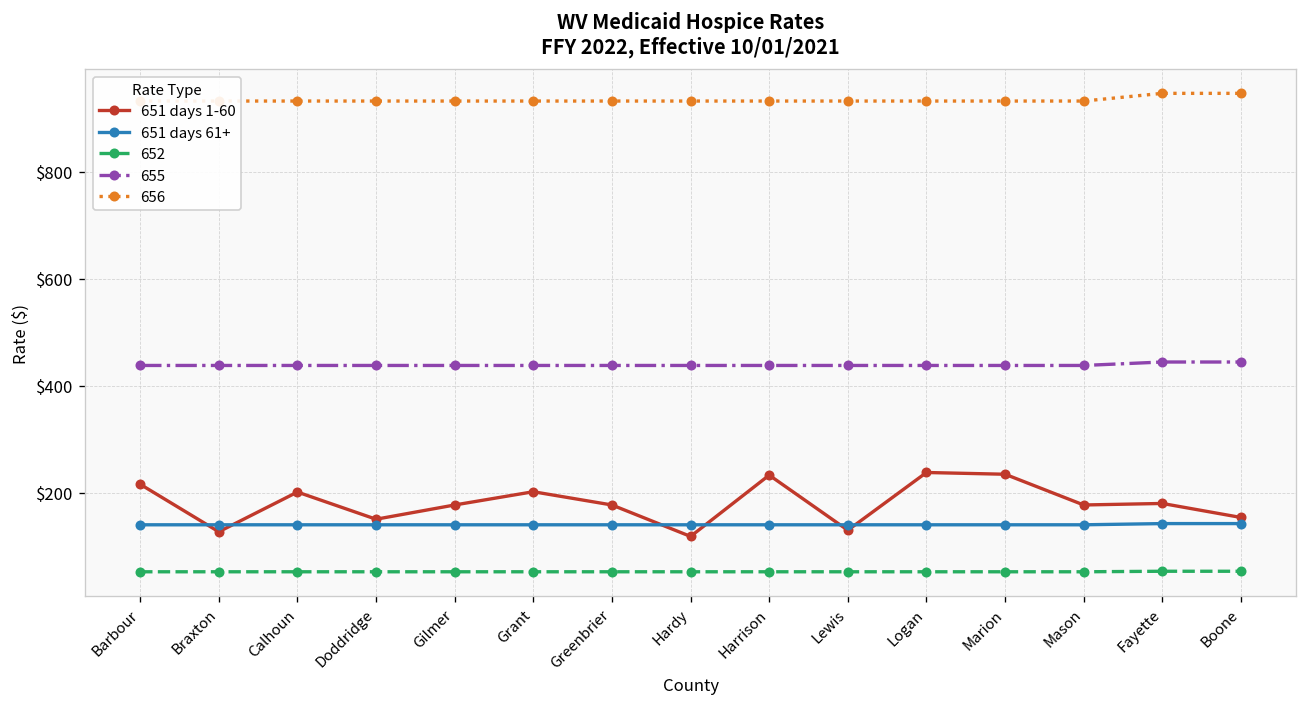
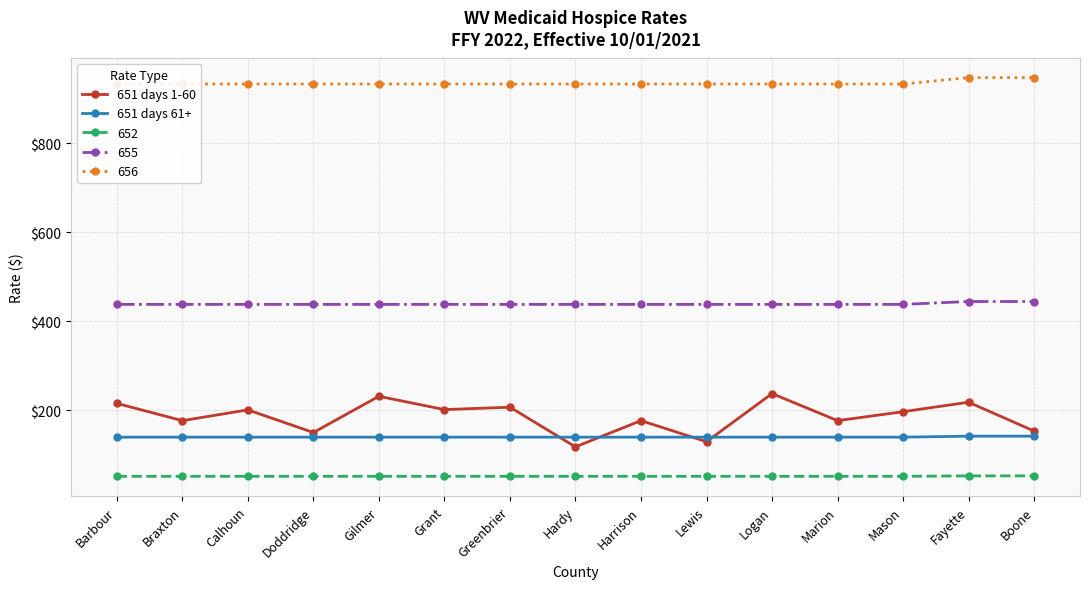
651 days 1-60, Braxton: $130 -> $180
651 days 1-60, Gilmer: $180 -> $230
651 days 1-60, Greenbrier: $180 -> $210
651 days 1-60, Harrison: $230 -> $180
651 days 1-60, Marion: $230 -> $180
651 days 1-60, Mason: $180 -> $200
651 days 1-60, Fayette: $180 -> $220
